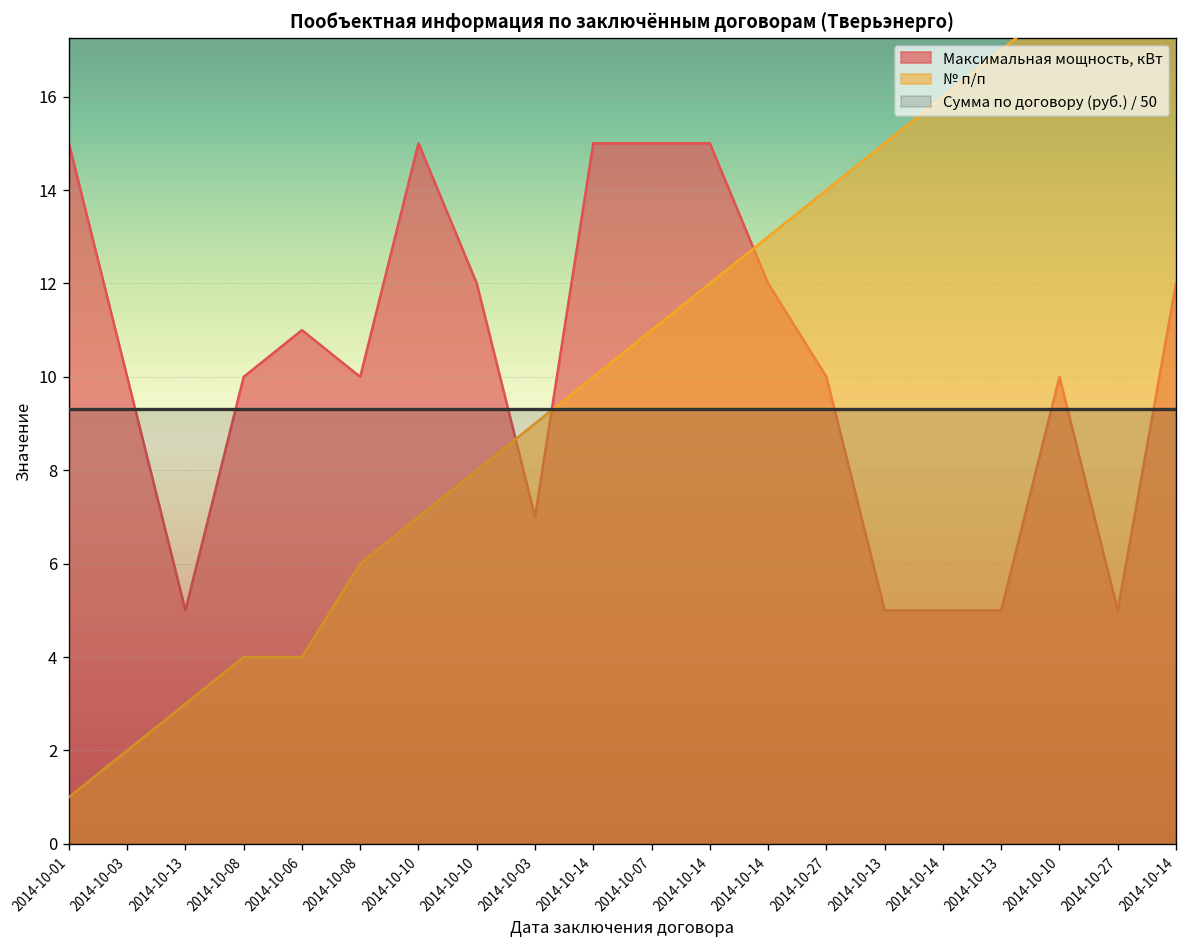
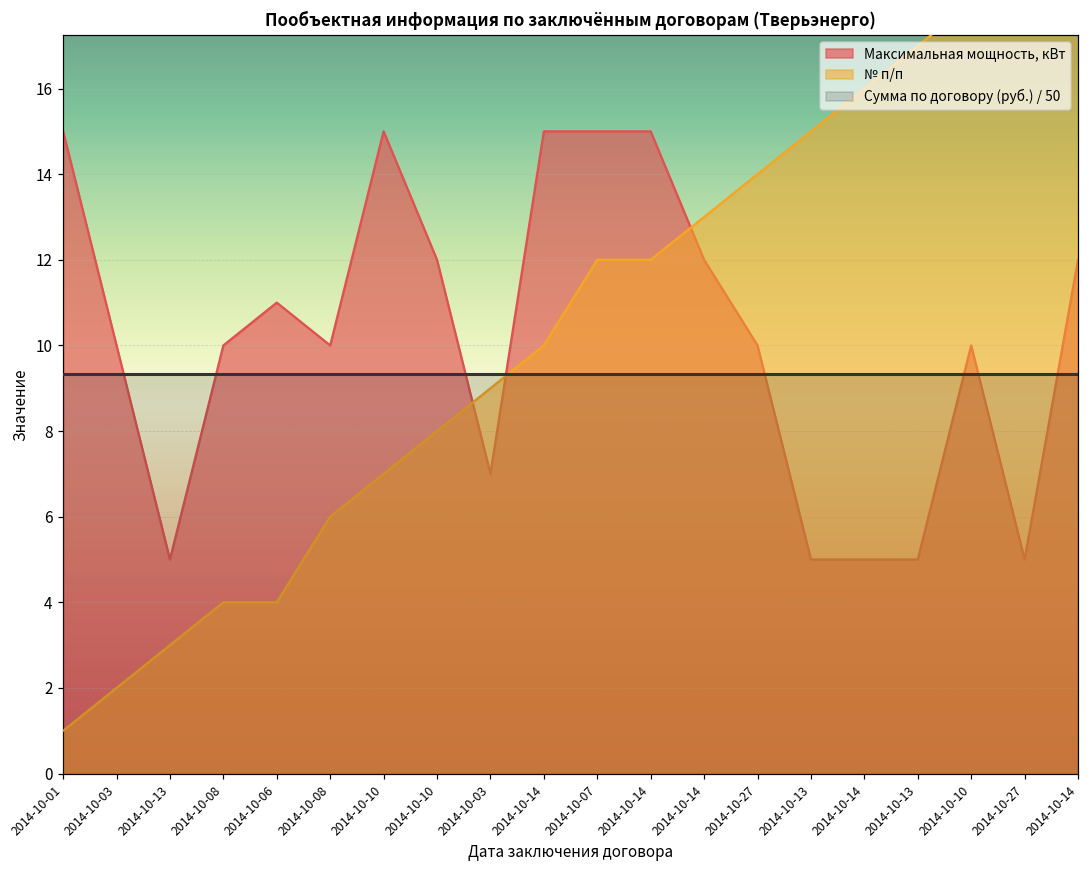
№ п/п, 2014-10-07: 11 -> 12
